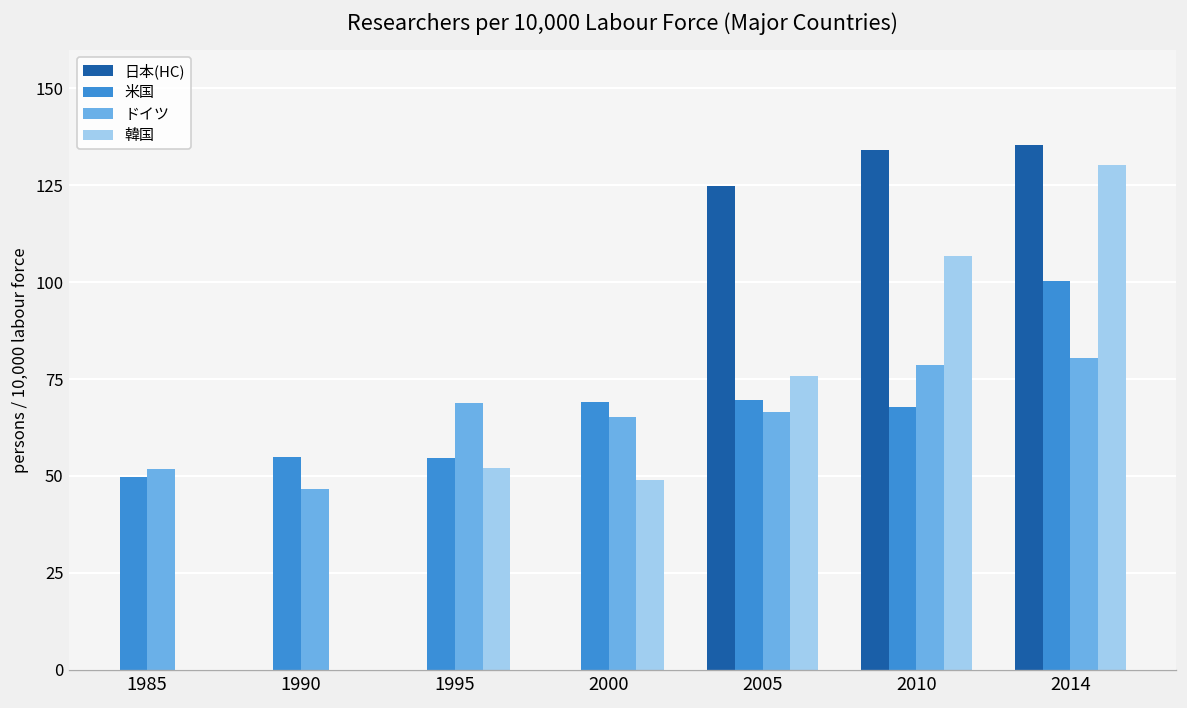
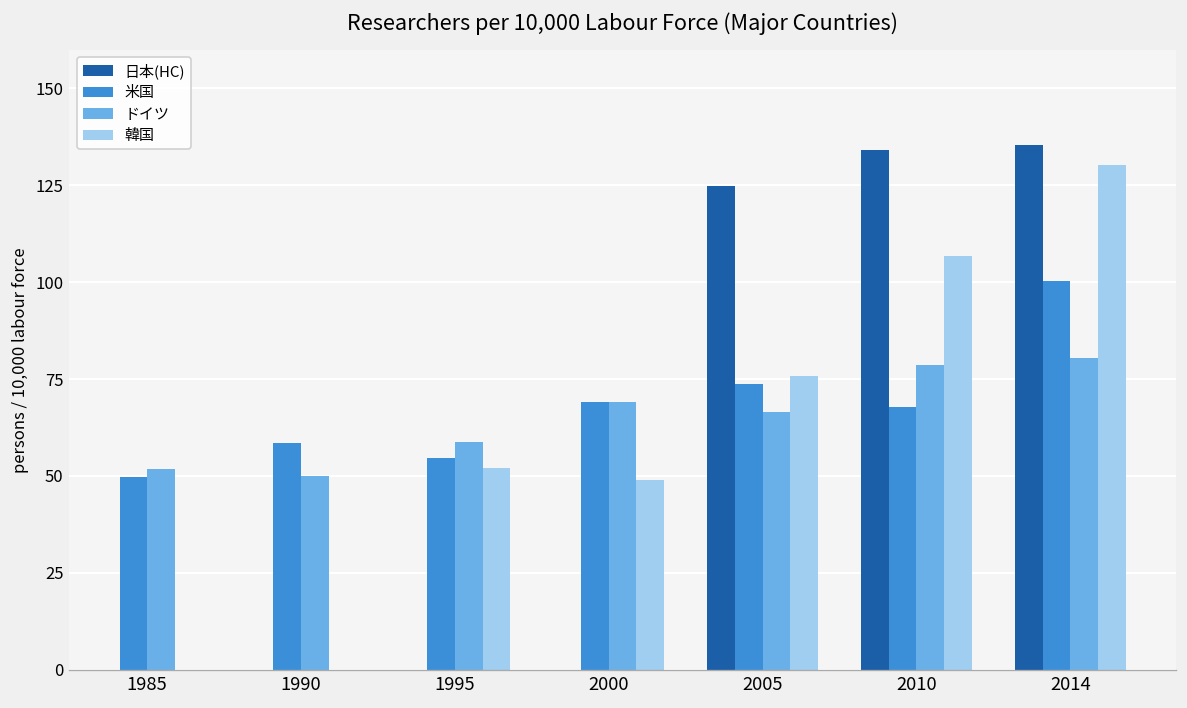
米国, 1990: 55 -> 58
ドイツ, 1990: 47 -> 50
ドイツ, 1995: 69 -> 59
ドイツ, 2000: 65 -> 69
米国, 2005: 70 -> 74
